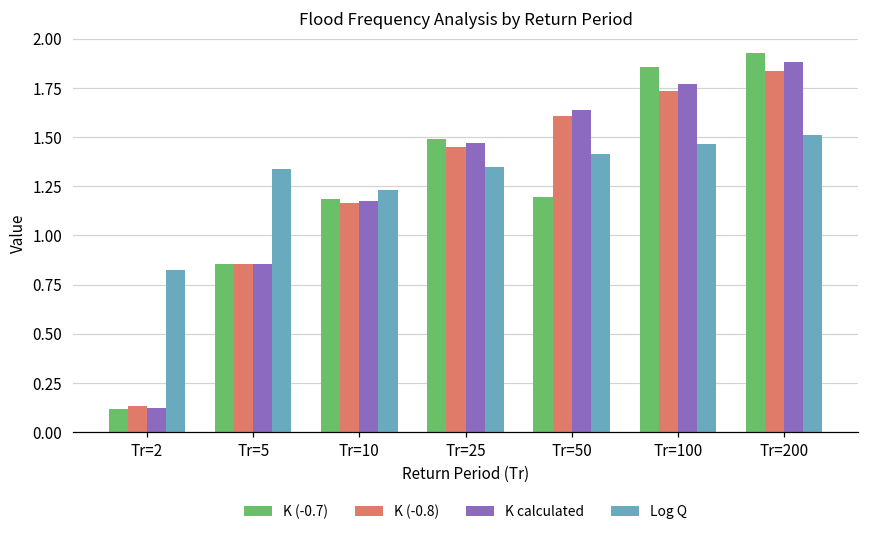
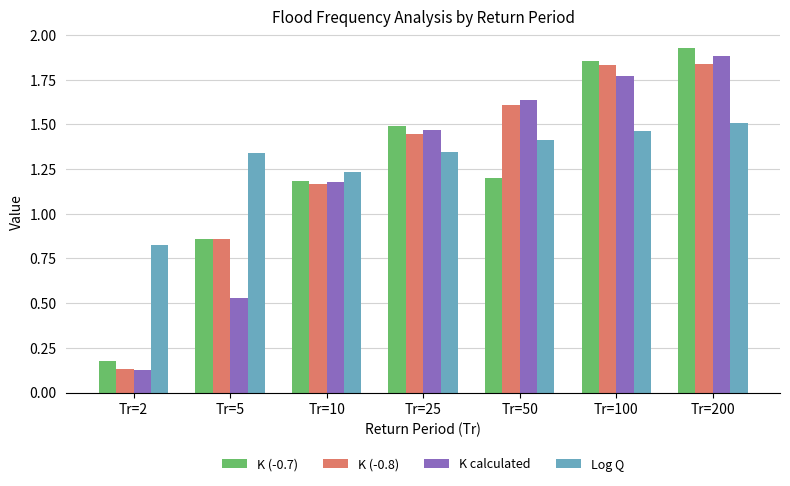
K (-0.7), Tr=2: 0.12 -> 0.18
K calculated, Tr=5: 0.86 -> 0.53
K (-0.8), Tr=100: 1.73 -> 1.83
